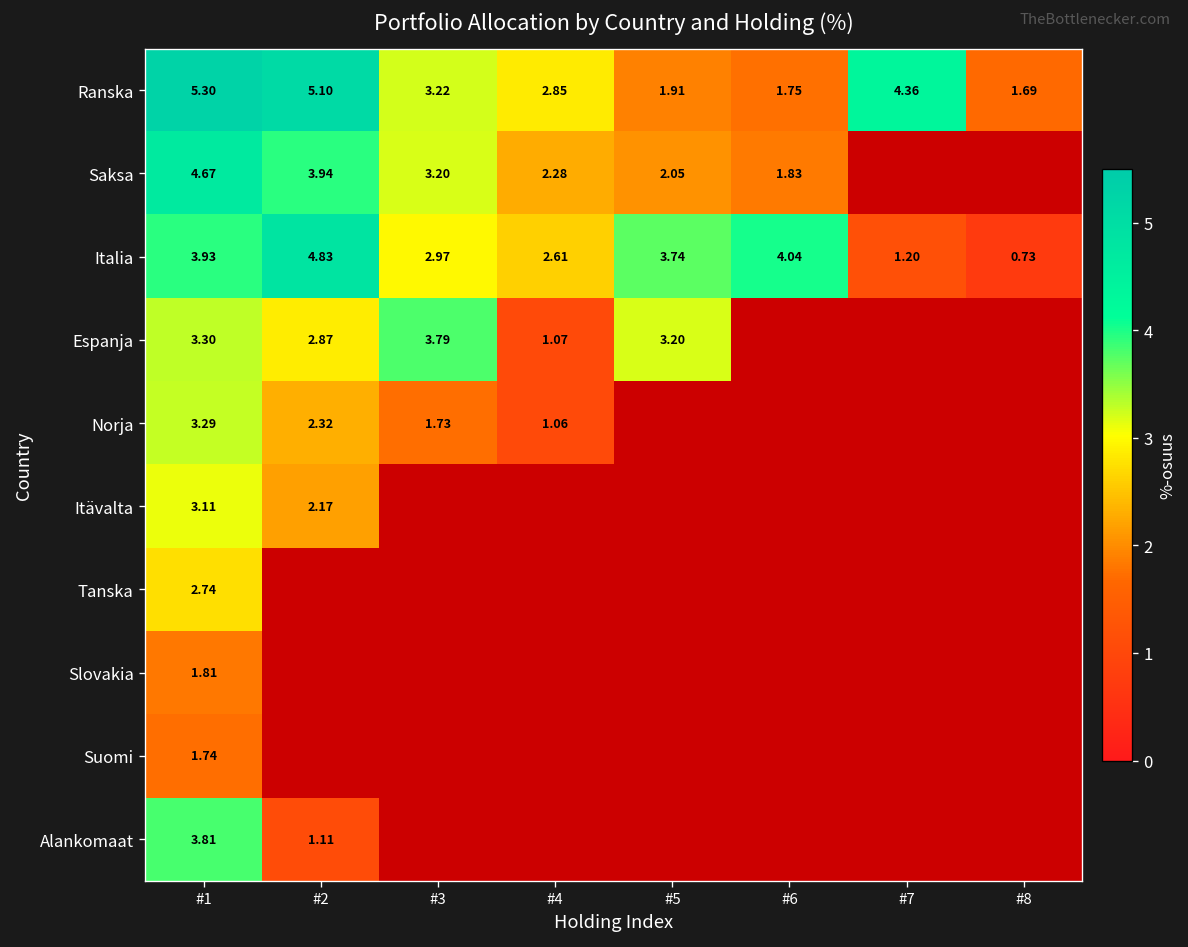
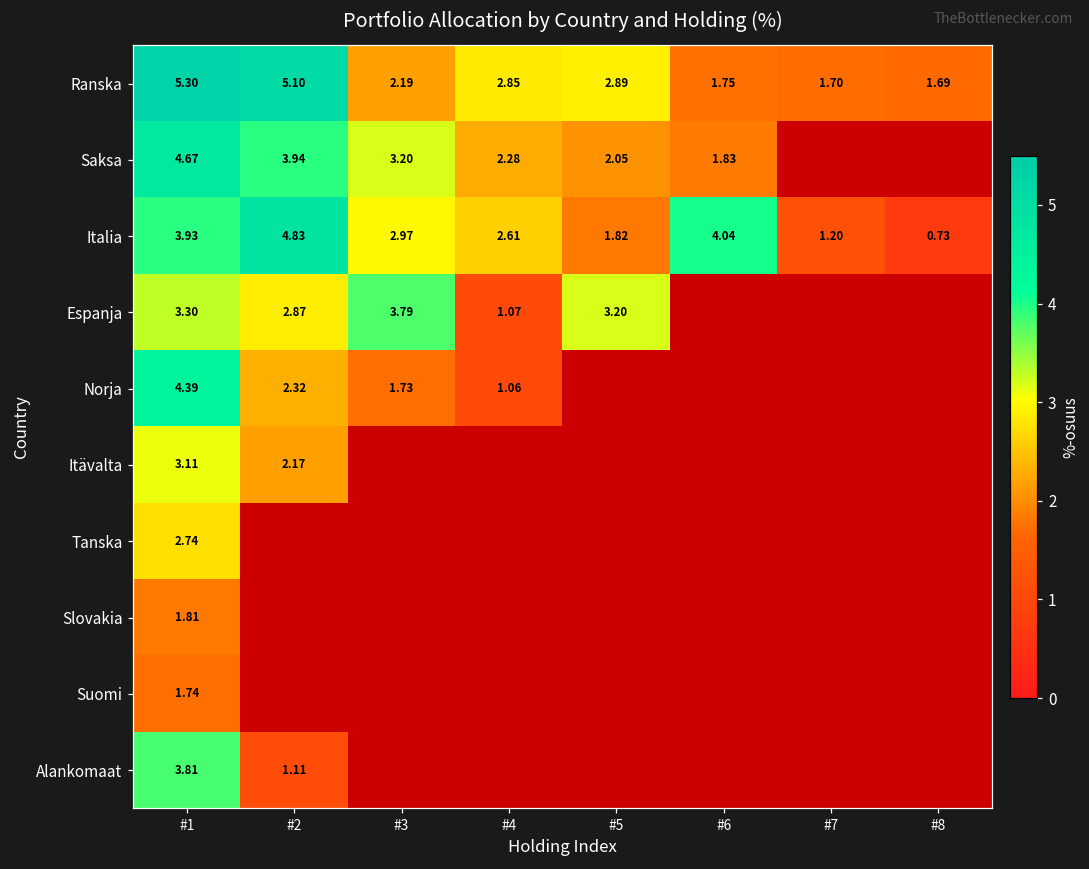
Ranska, #3: 3.22 -> 2.19
Ranska, #5: 1.91 -> 2.89
Ranska, #7: 4.36 -> 1.70
Italia, #5: 3.74 -> 1.82
Norja, #1: 3.29 -> 4.39
